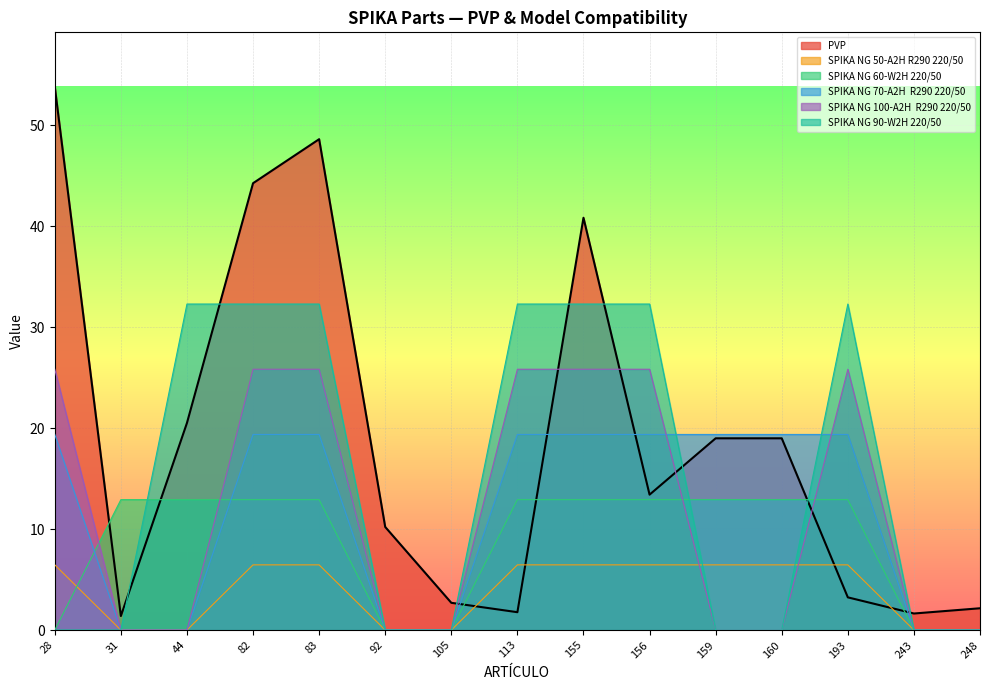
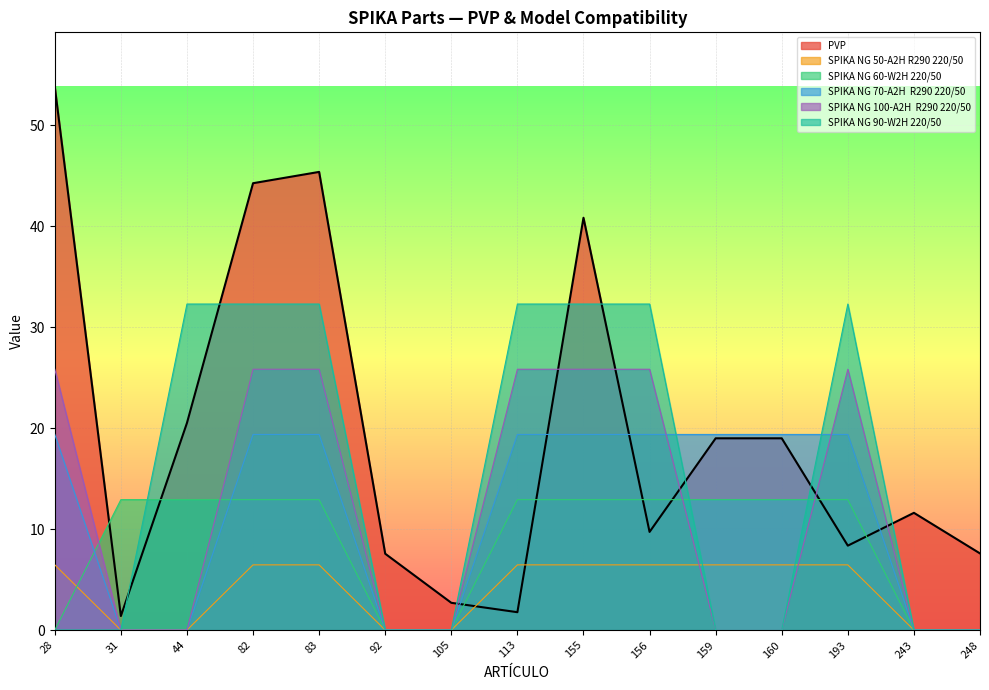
PVP, 83: 48.6 -> 45.4
PVP, 92: 10.2 -> 7.6
PVP, 156: 13.4 -> 9.7
PVP, 193: 3.2 -> 8.4
PVP, 243: 1.6 -> 11.6
PVP, 248: 2.2 -> 7.6
